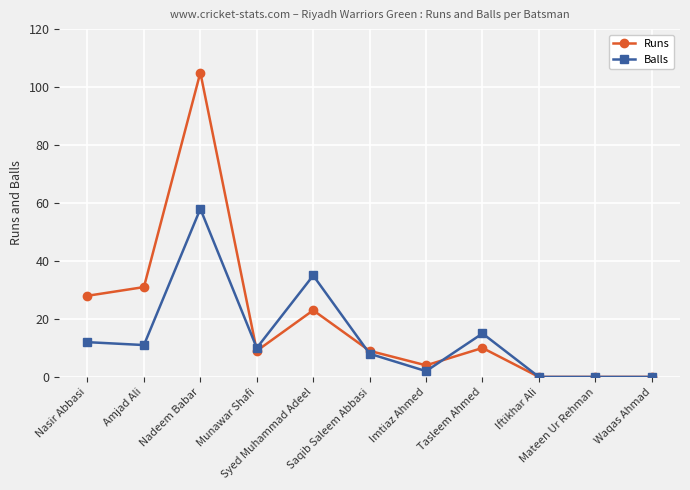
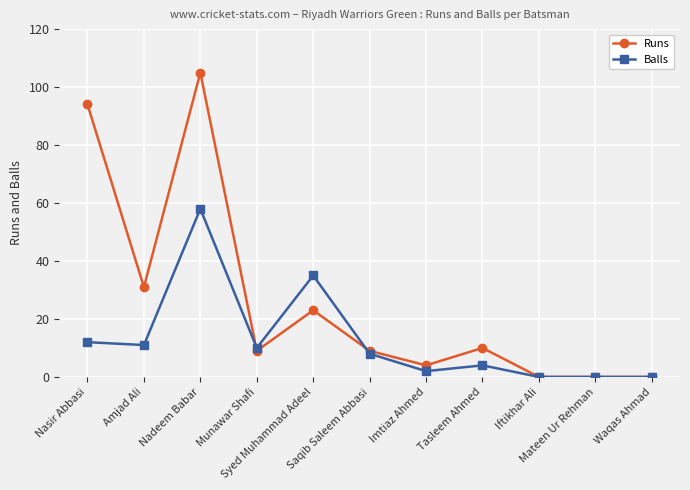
Runs, Nasir Abbasi: 28 -> 94
Balls, Tasleem Ahmed: 15 -> 4
